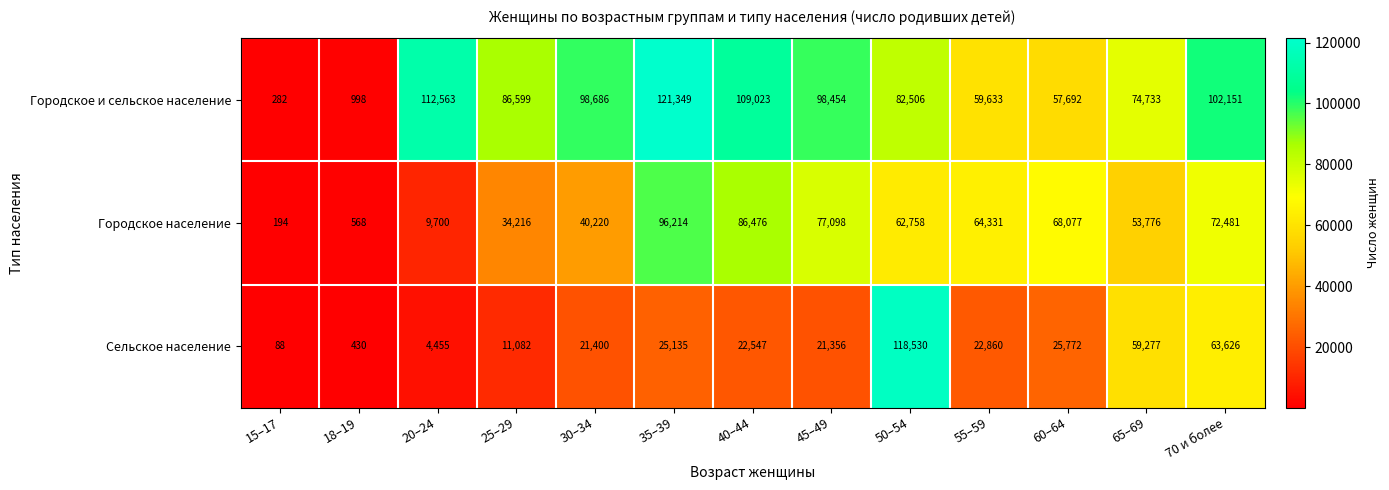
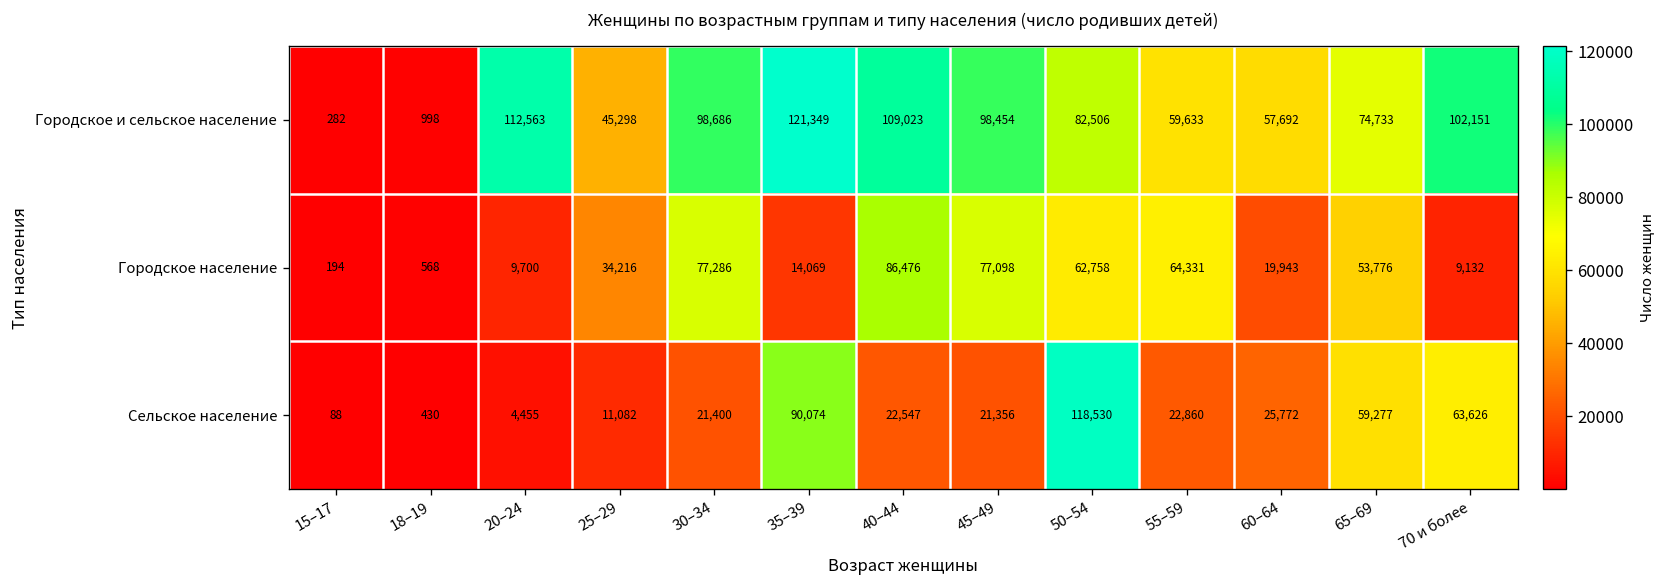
Городское и сельское население, 25–29: 86,599 -> 45,298
Городское население, 30–34: 40,220 -> 77,286
Городское население, 35–39: 96,214 -> 14,069
Городское население, 60–64: 68,077 -> 19,943
Городское население, 70 и более: 72,481 -> 9,132
Сельское население, 35–39: 25,135 -> 90,074
